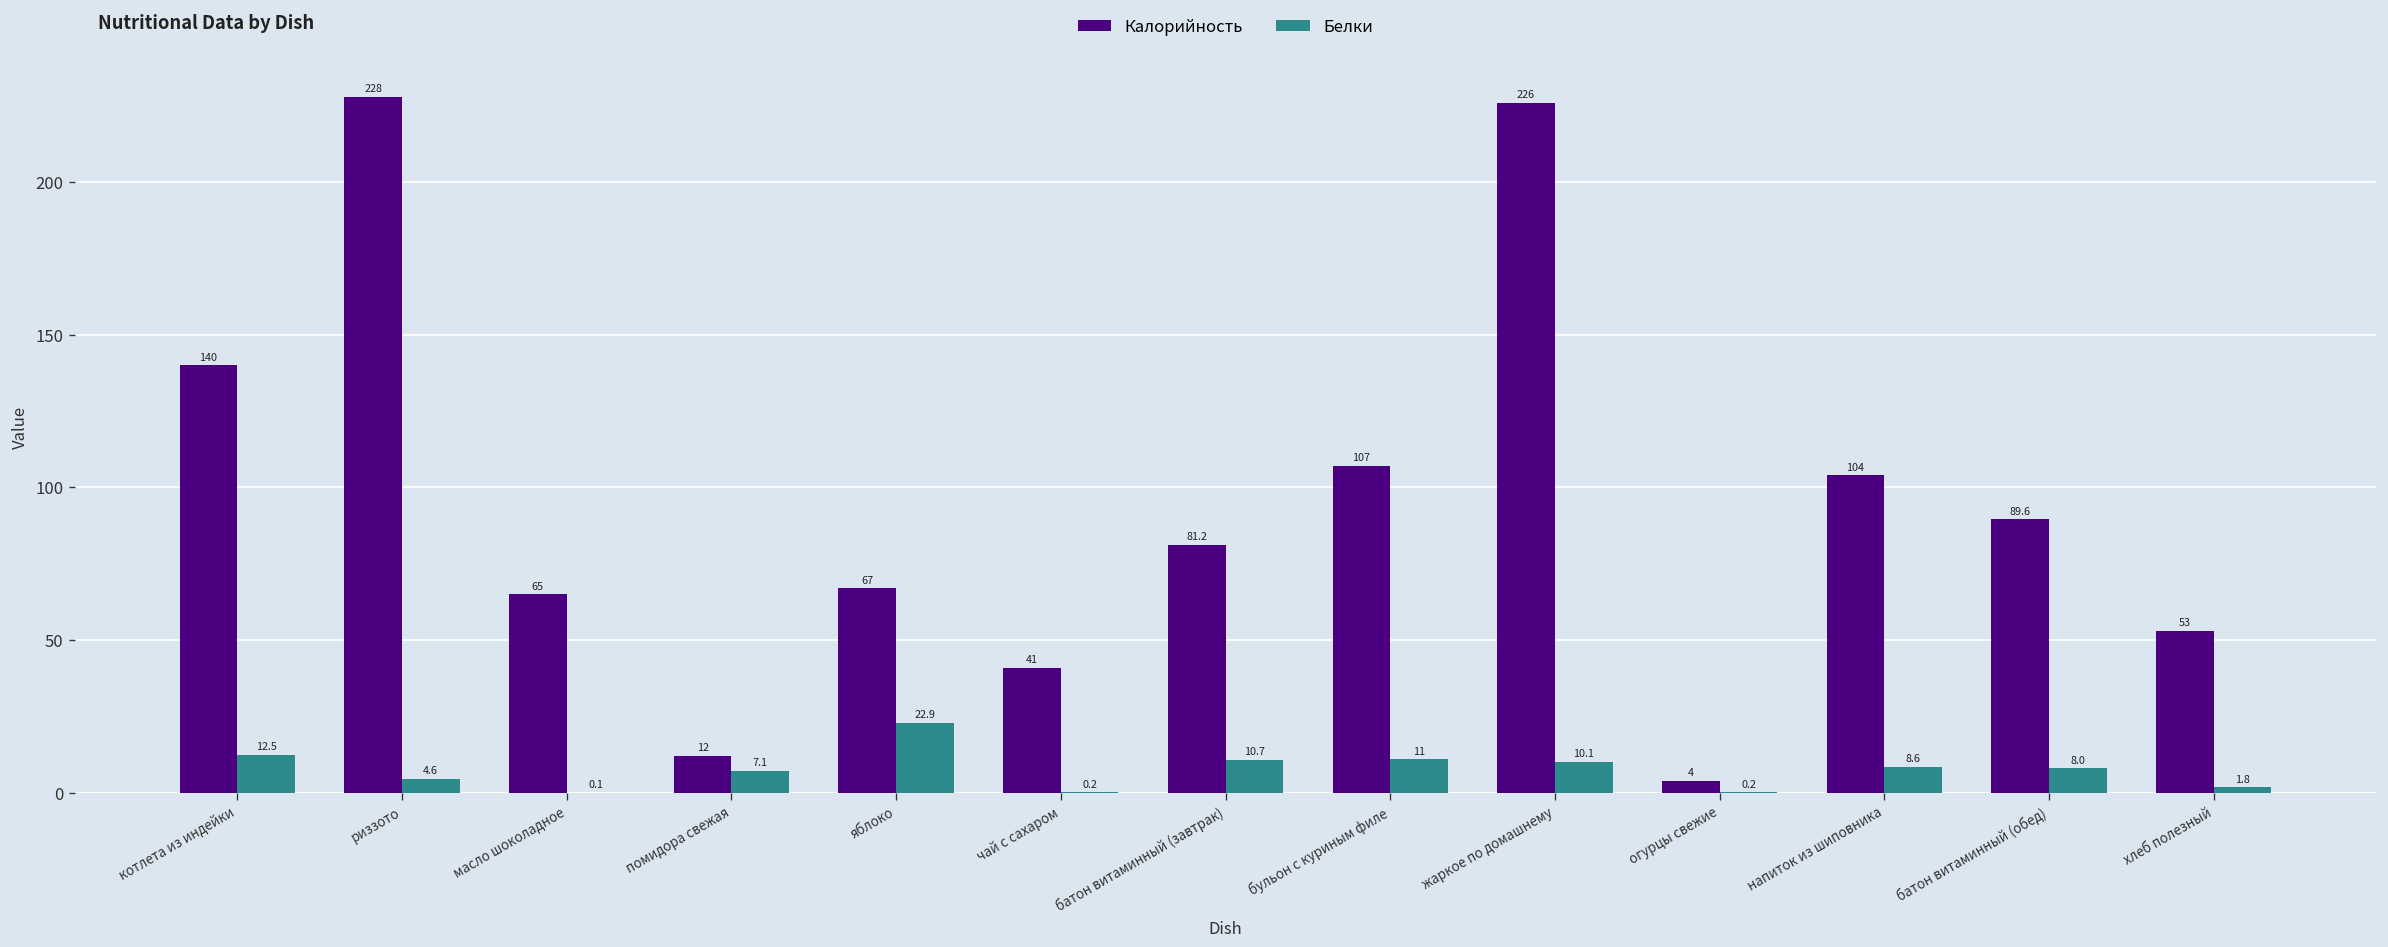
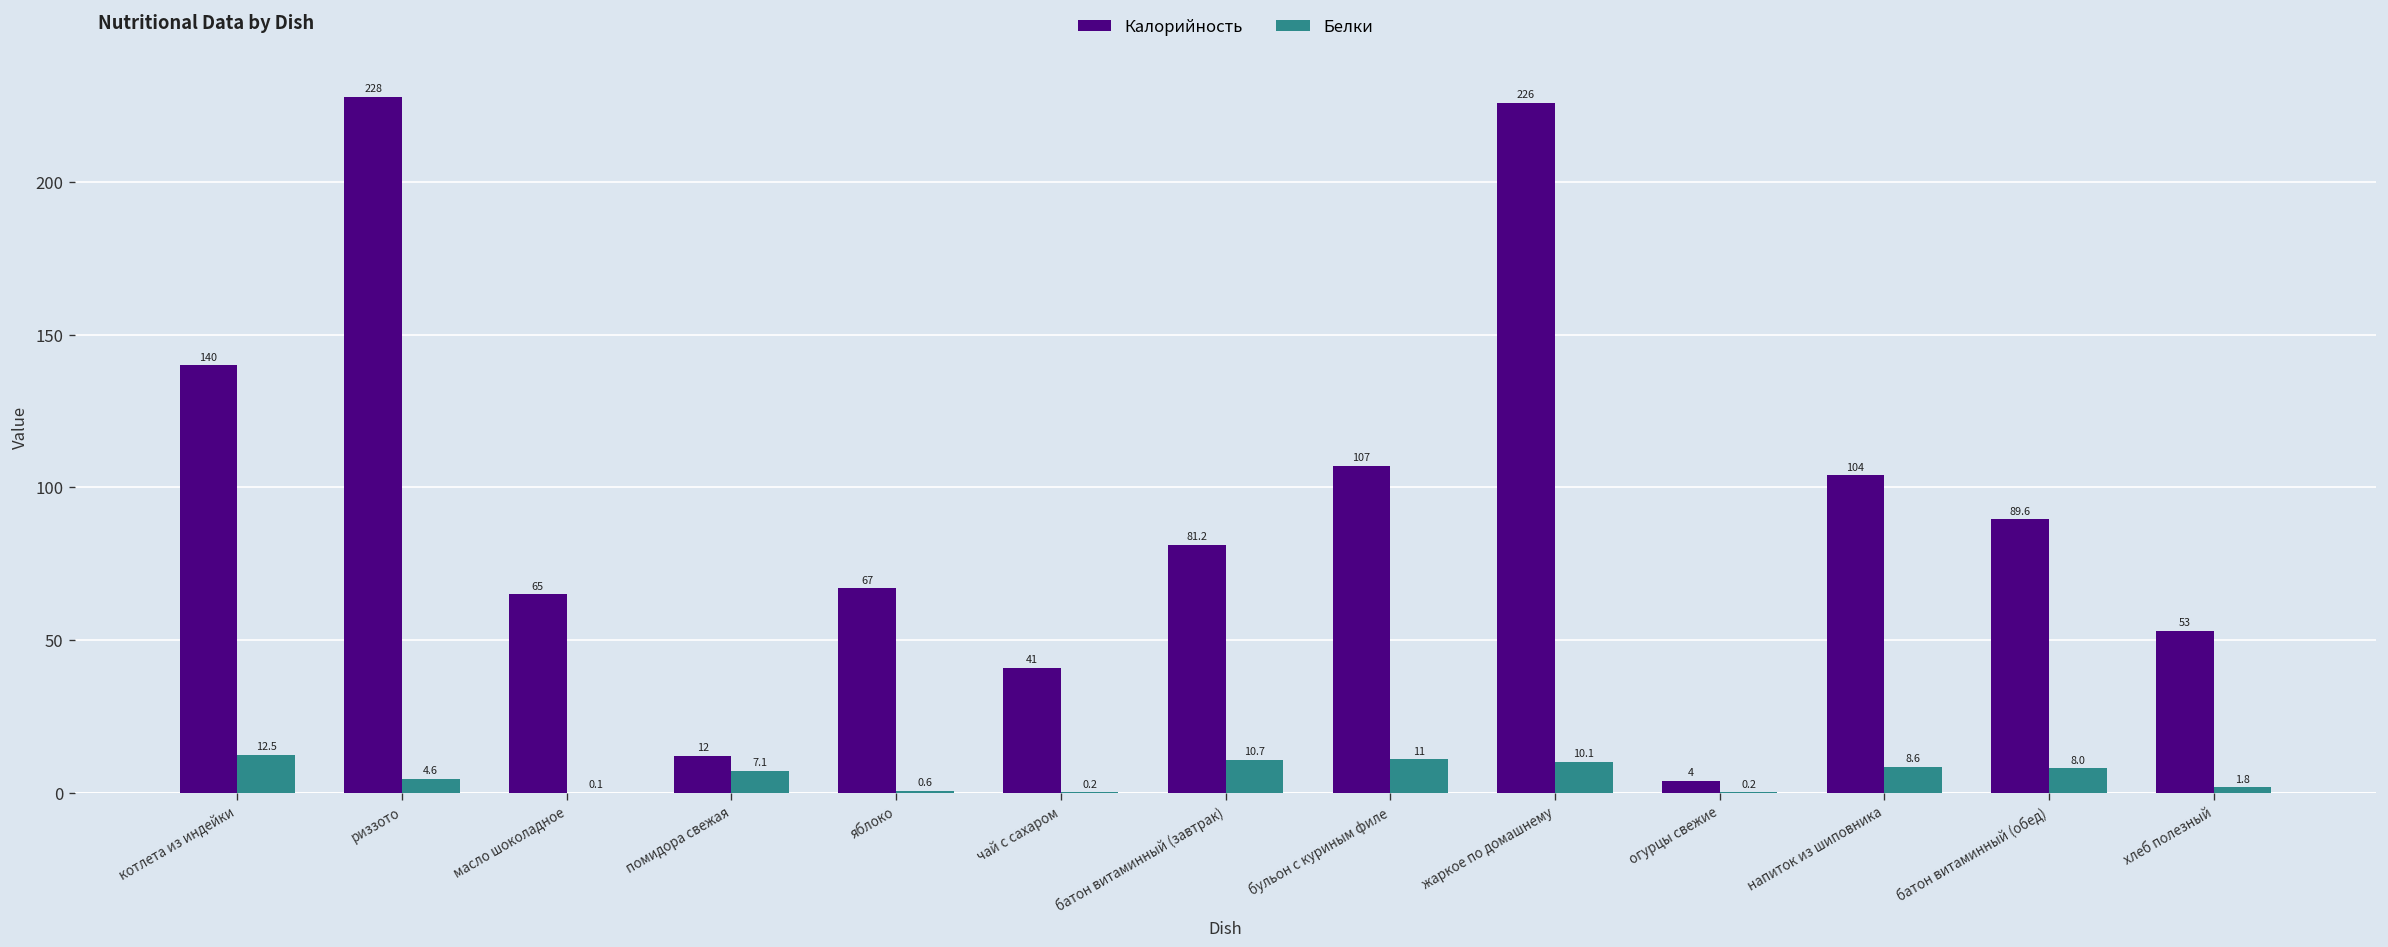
Белки, яблоко: 22.9 -> 0.6
